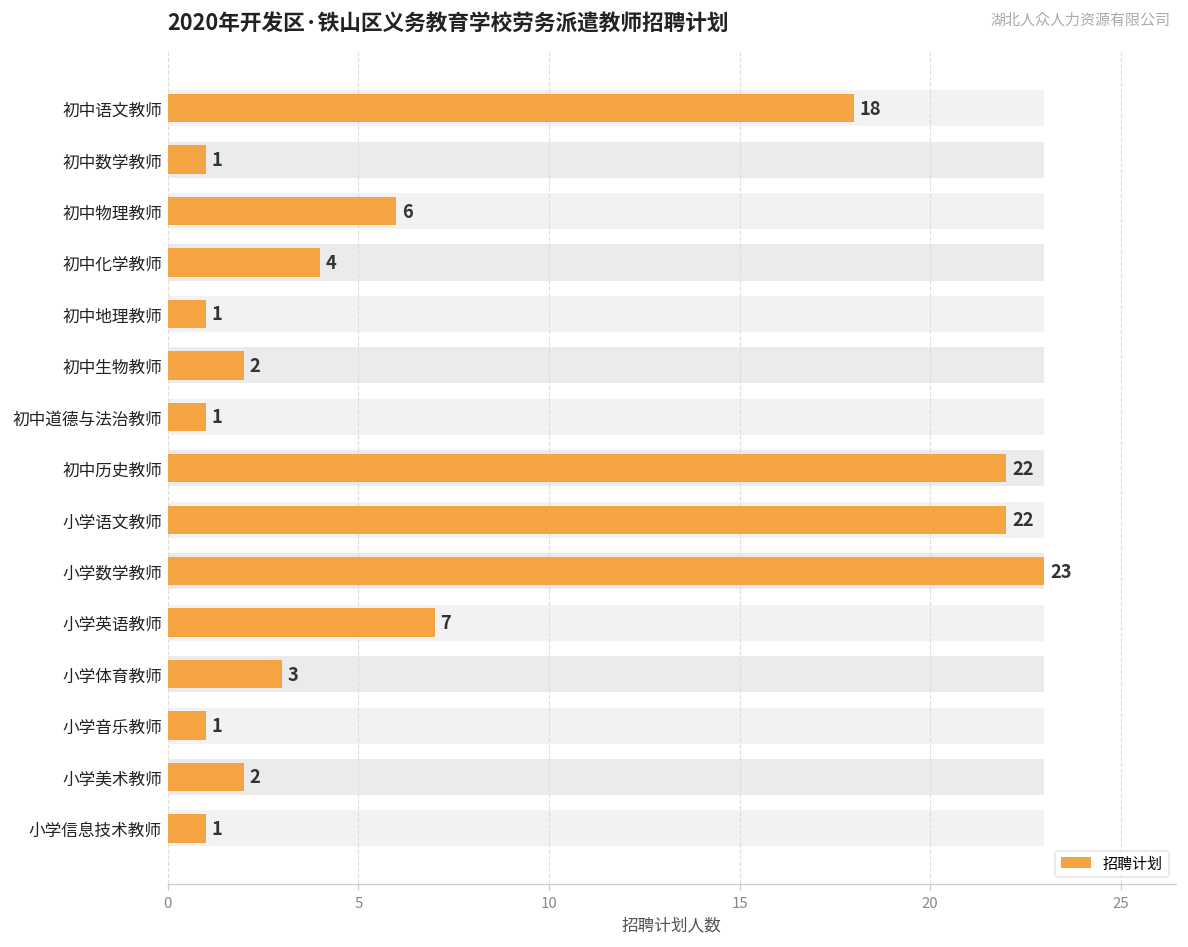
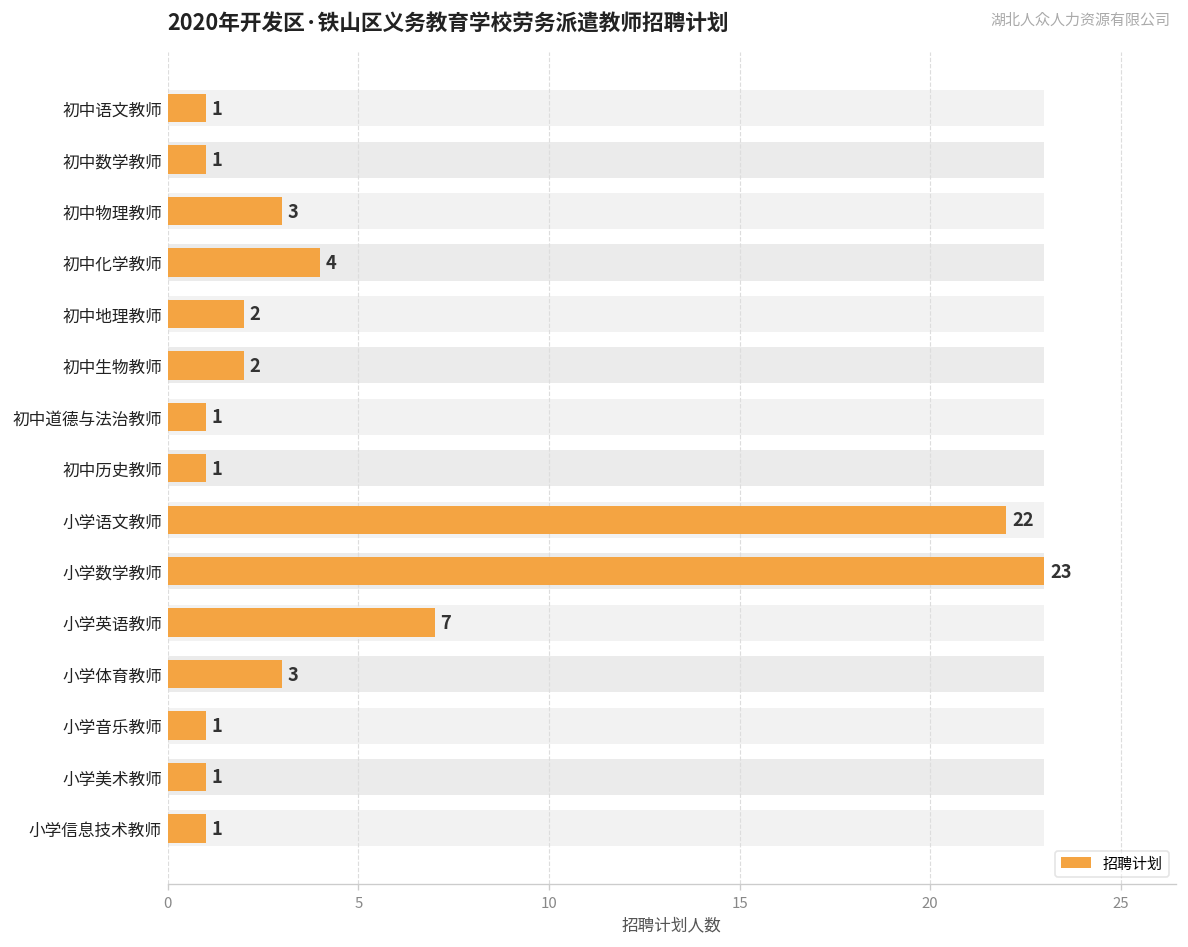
招聘计划, 初中语文教师: 18 -> 1
招聘计划, 初中物理教师: 6 -> 3
招聘计划, 初中地理教师: 1 -> 2
招聘计划, 初中历史教师: 22 -> 1
招聘计划, 小学美术教师: 2 -> 1
